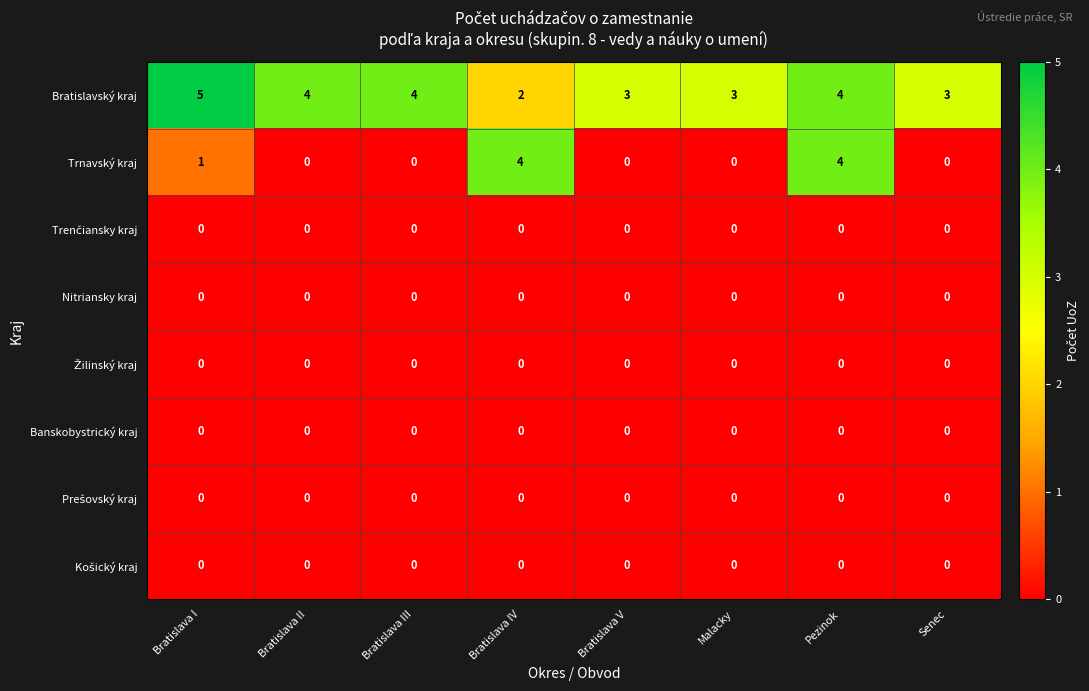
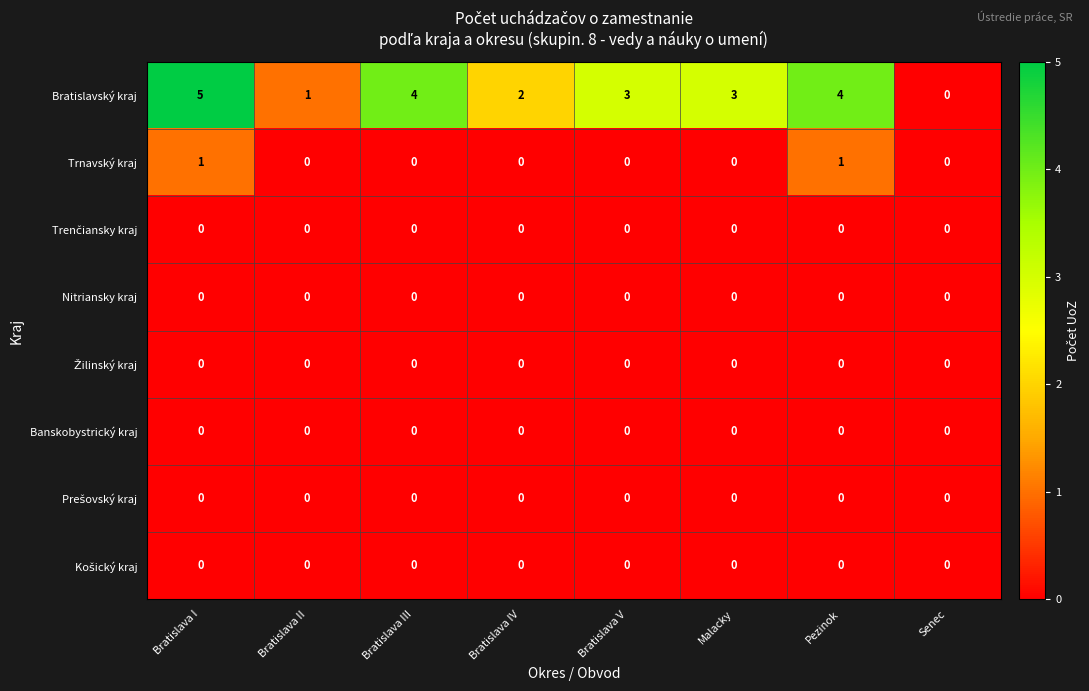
Bratislavský kraj, Bratislava II: 4 -> 1
Bratislavský kraj, Senec: 3 -> 0
Trnavský kraj, Bratislava IV: 4 -> 0
Trnavský kraj, Pezinok: 4 -> 1
